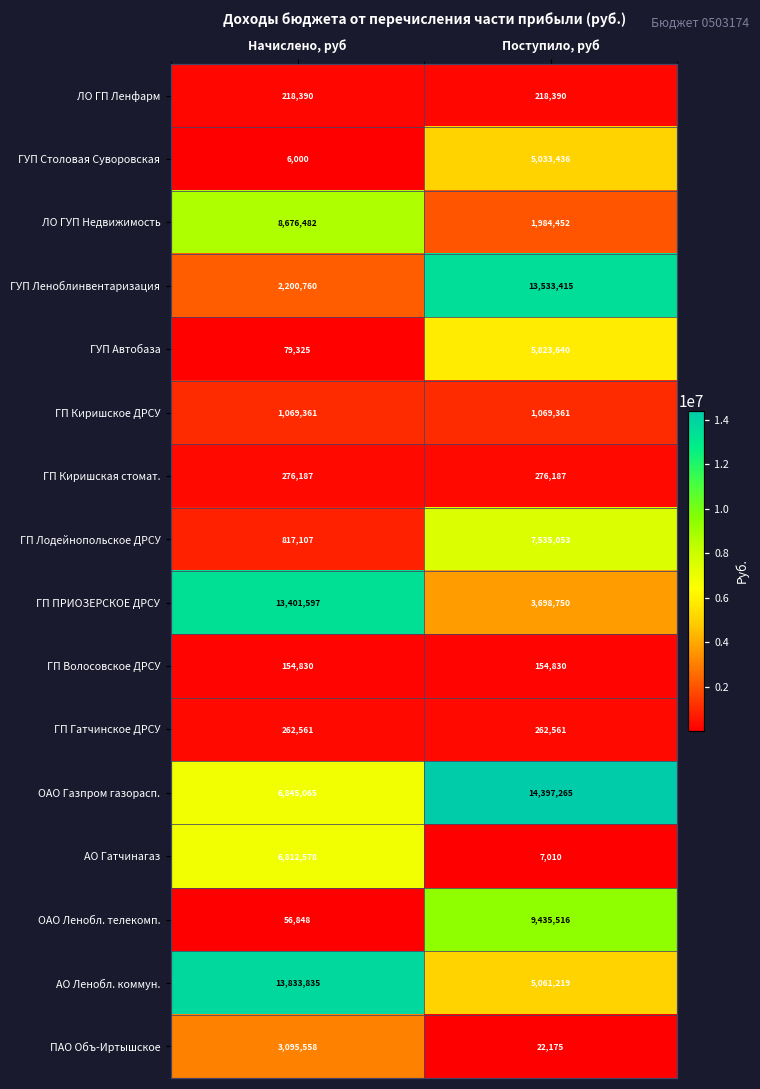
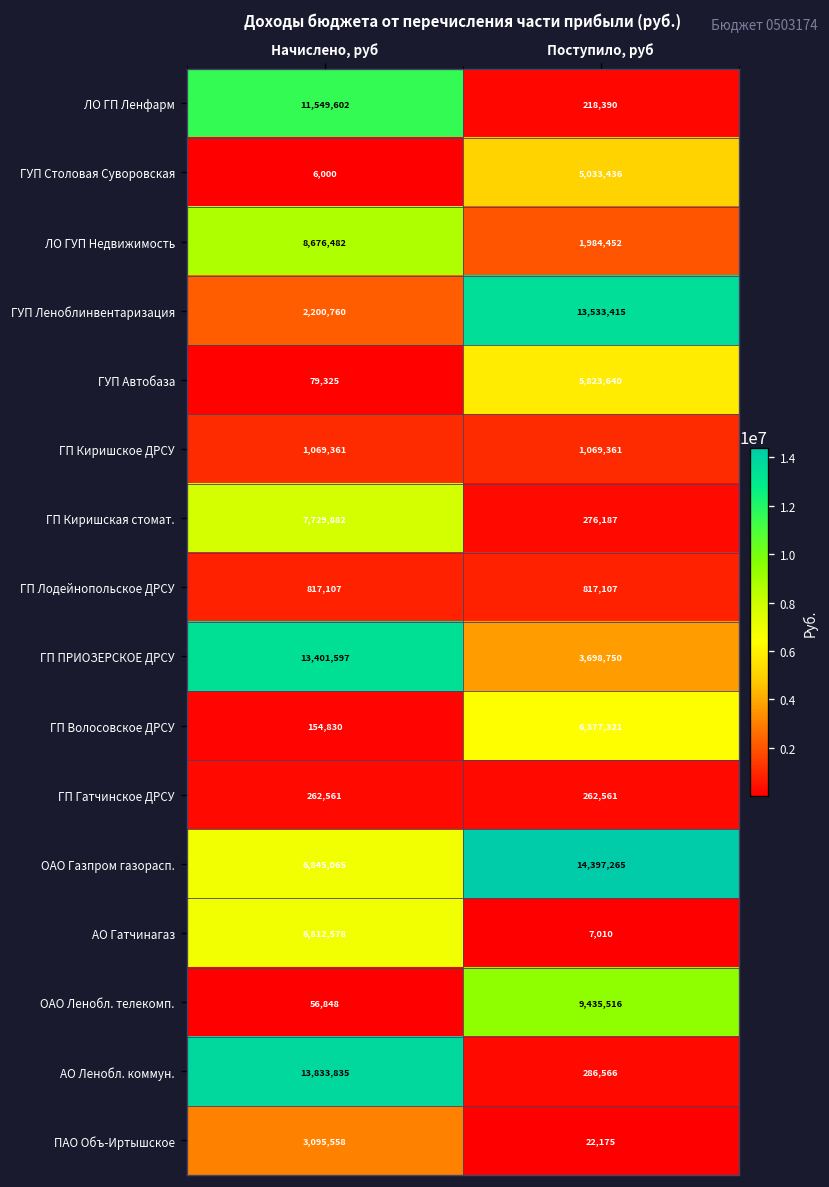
ЛО ГП Ленфарм, Начислено, руб: 218,390 -> 11,549,602
ГП Киришская стомат., Начислено, руб: 276,187 -> 7,729,882
ГП Лодейнопольское ДРСУ, Поступило, руб: 7,535,053 -> 817,107
ГП Волосовское ДРСУ, Поступило, руб: 154,830 -> 6,377,321
АО Ленобл. коммун., Поступило, руб: 5,061,219 -> 286,566
